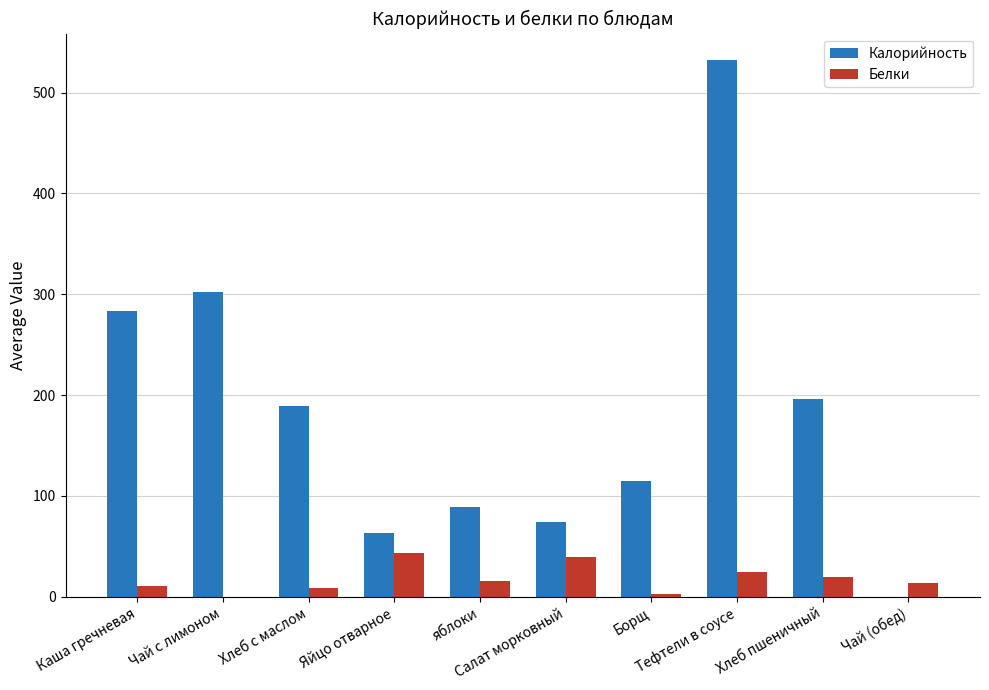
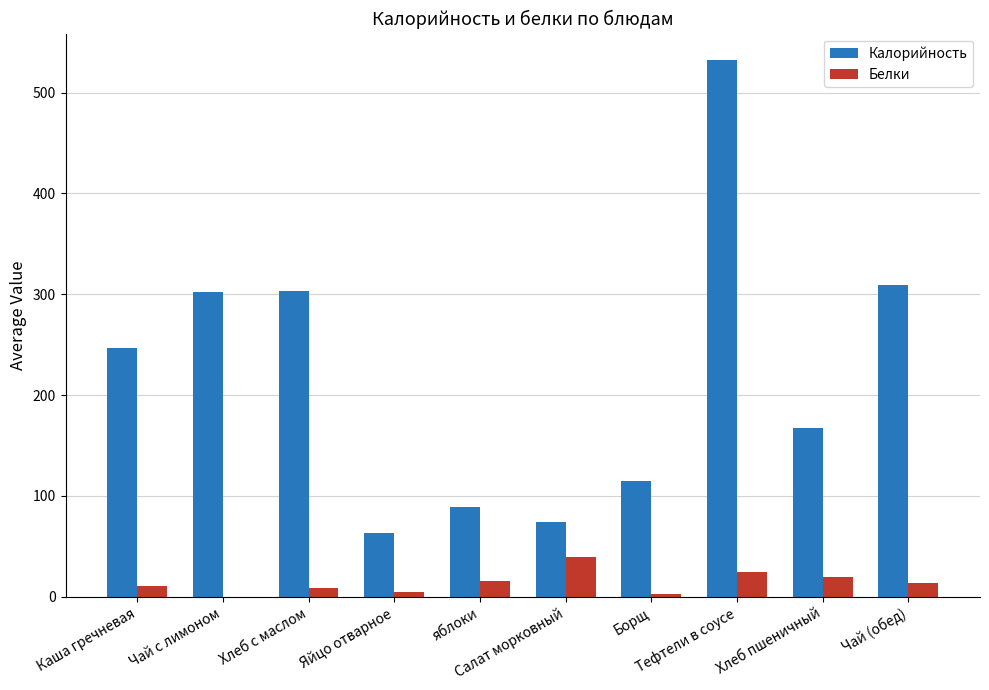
Калорийность, Каша гречневая: 283 -> 247
Калорийность, Хлеб с маслом: 189 -> 303
Белки, Яйцо отварное: 43 -> 5
Калорийность, Хлеб пшеничный: 196 -> 167
Калорийность, Чай (обед): 0 -> 309
